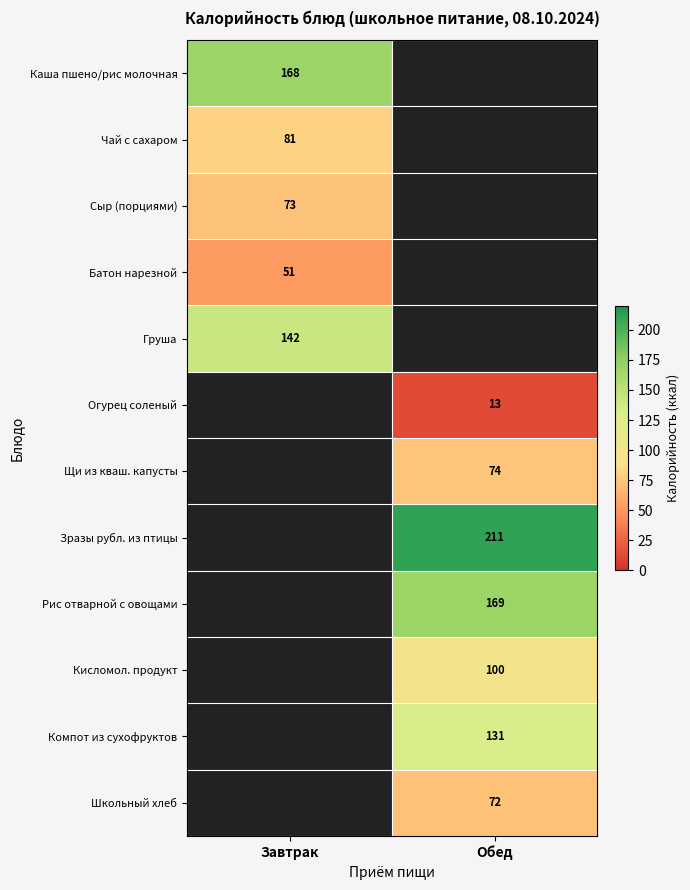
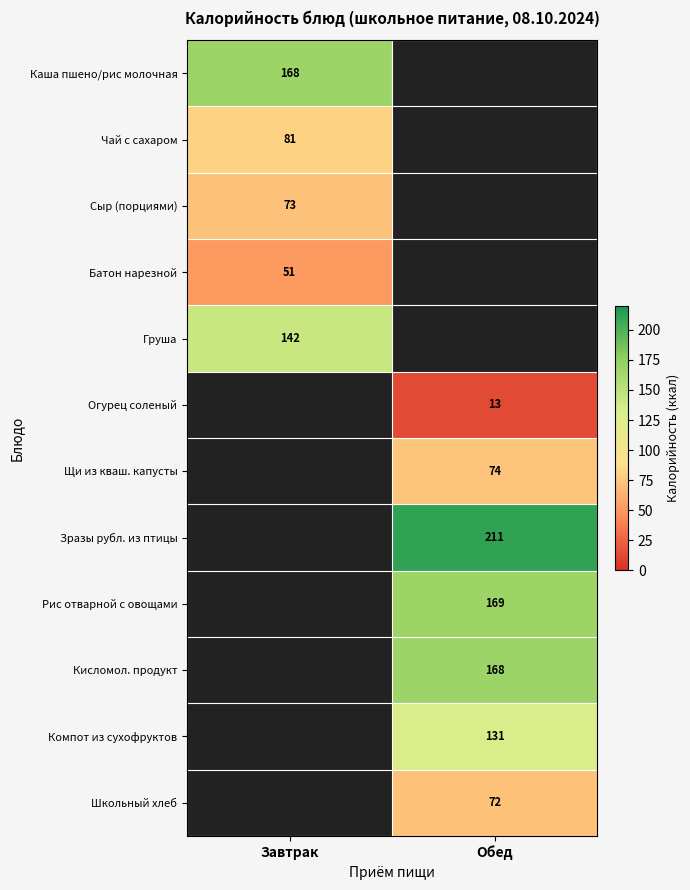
Кисломол. продукт, Обед: 100 -> 168
